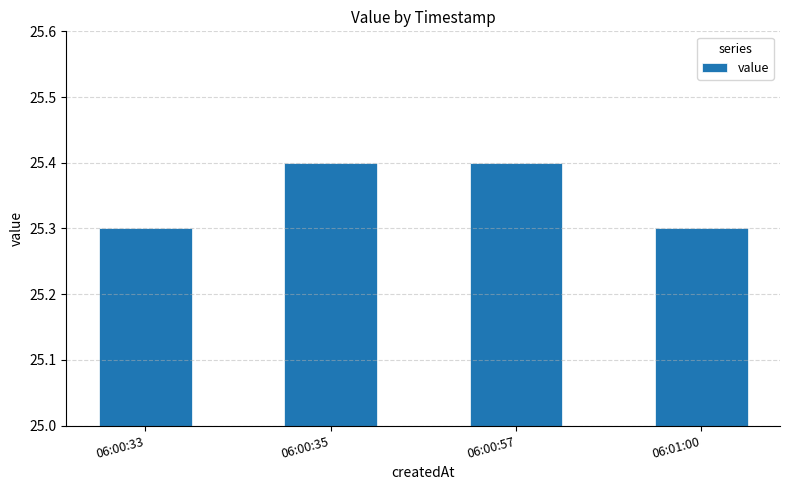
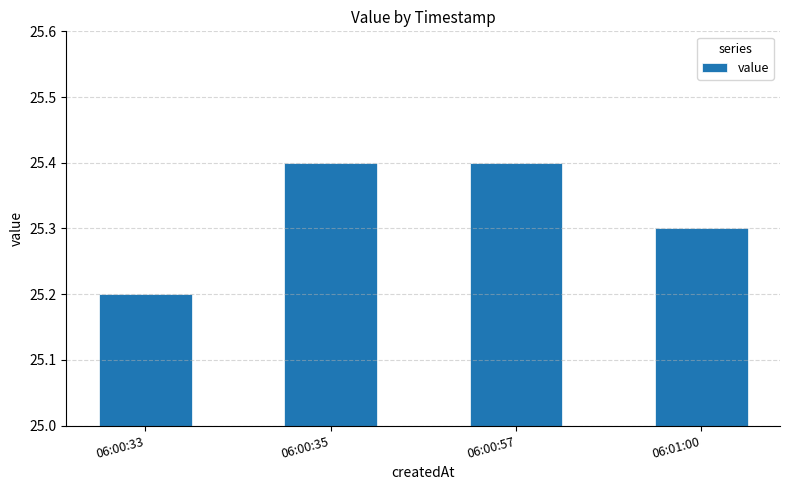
06:00:33: 25.3 -> 25.2
